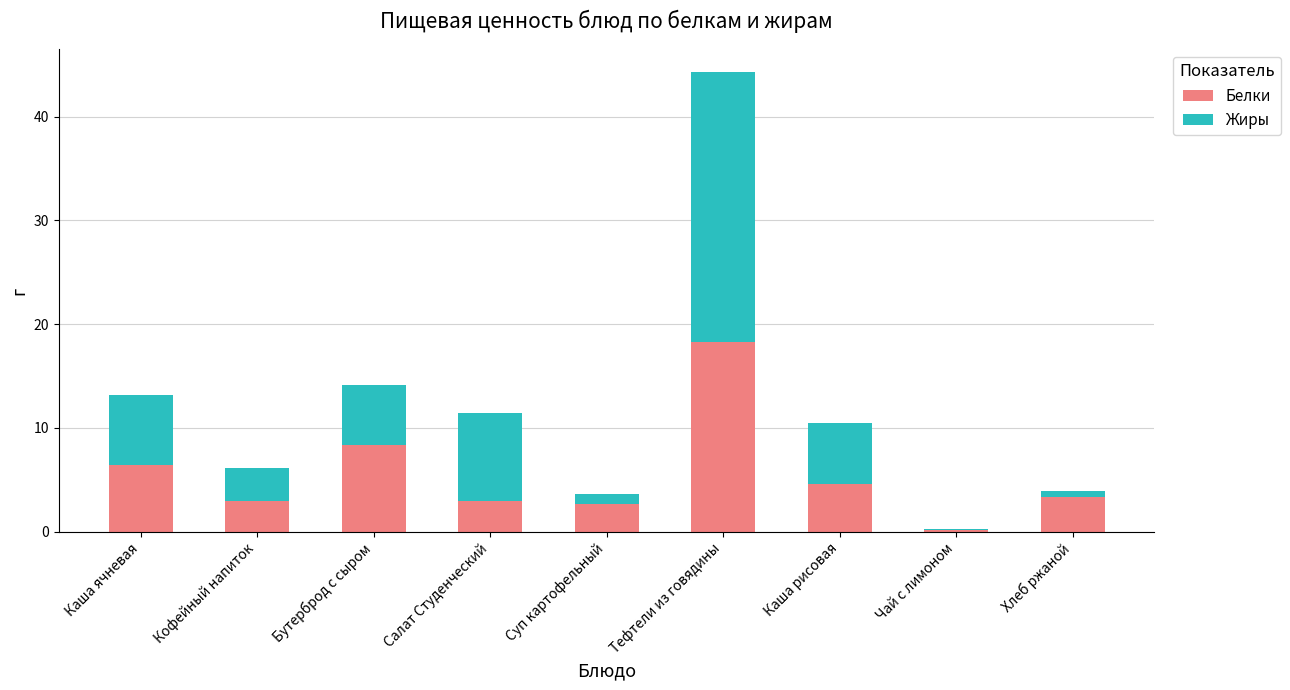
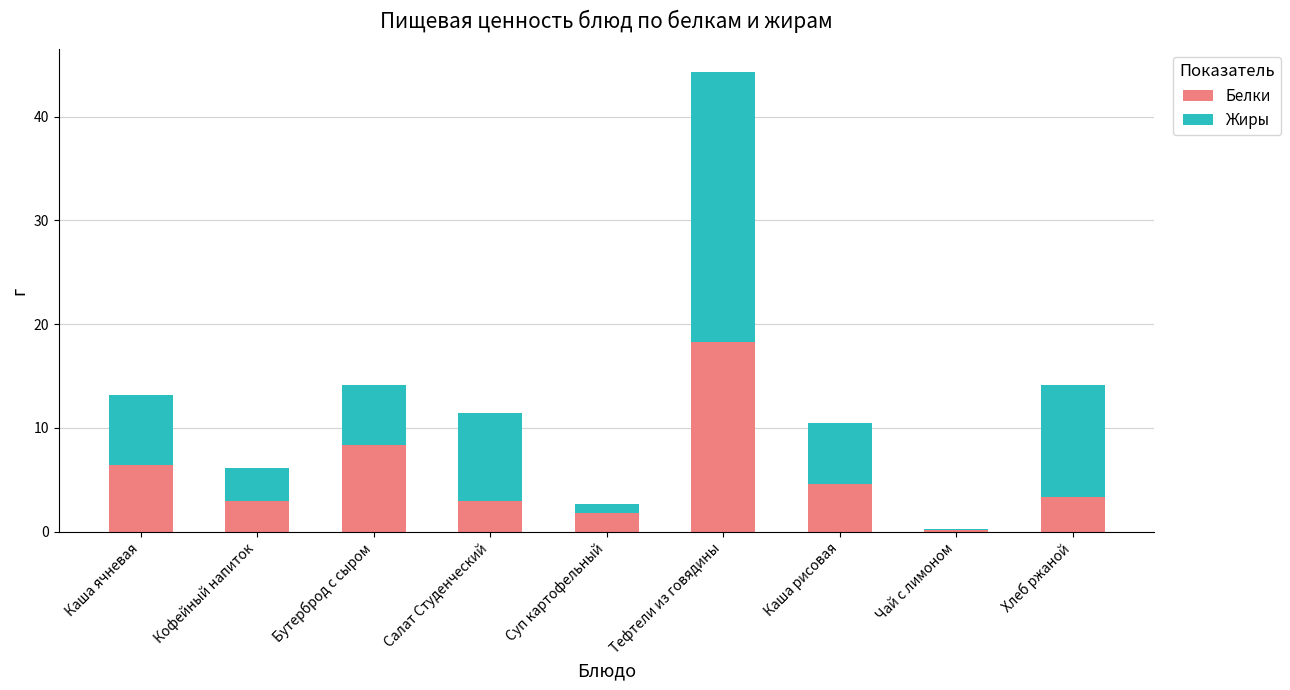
Белки, Суп картофельный: 2.7 -> 1.8
Жиры, Хлеб ржаной: 0.6 -> 10.8
